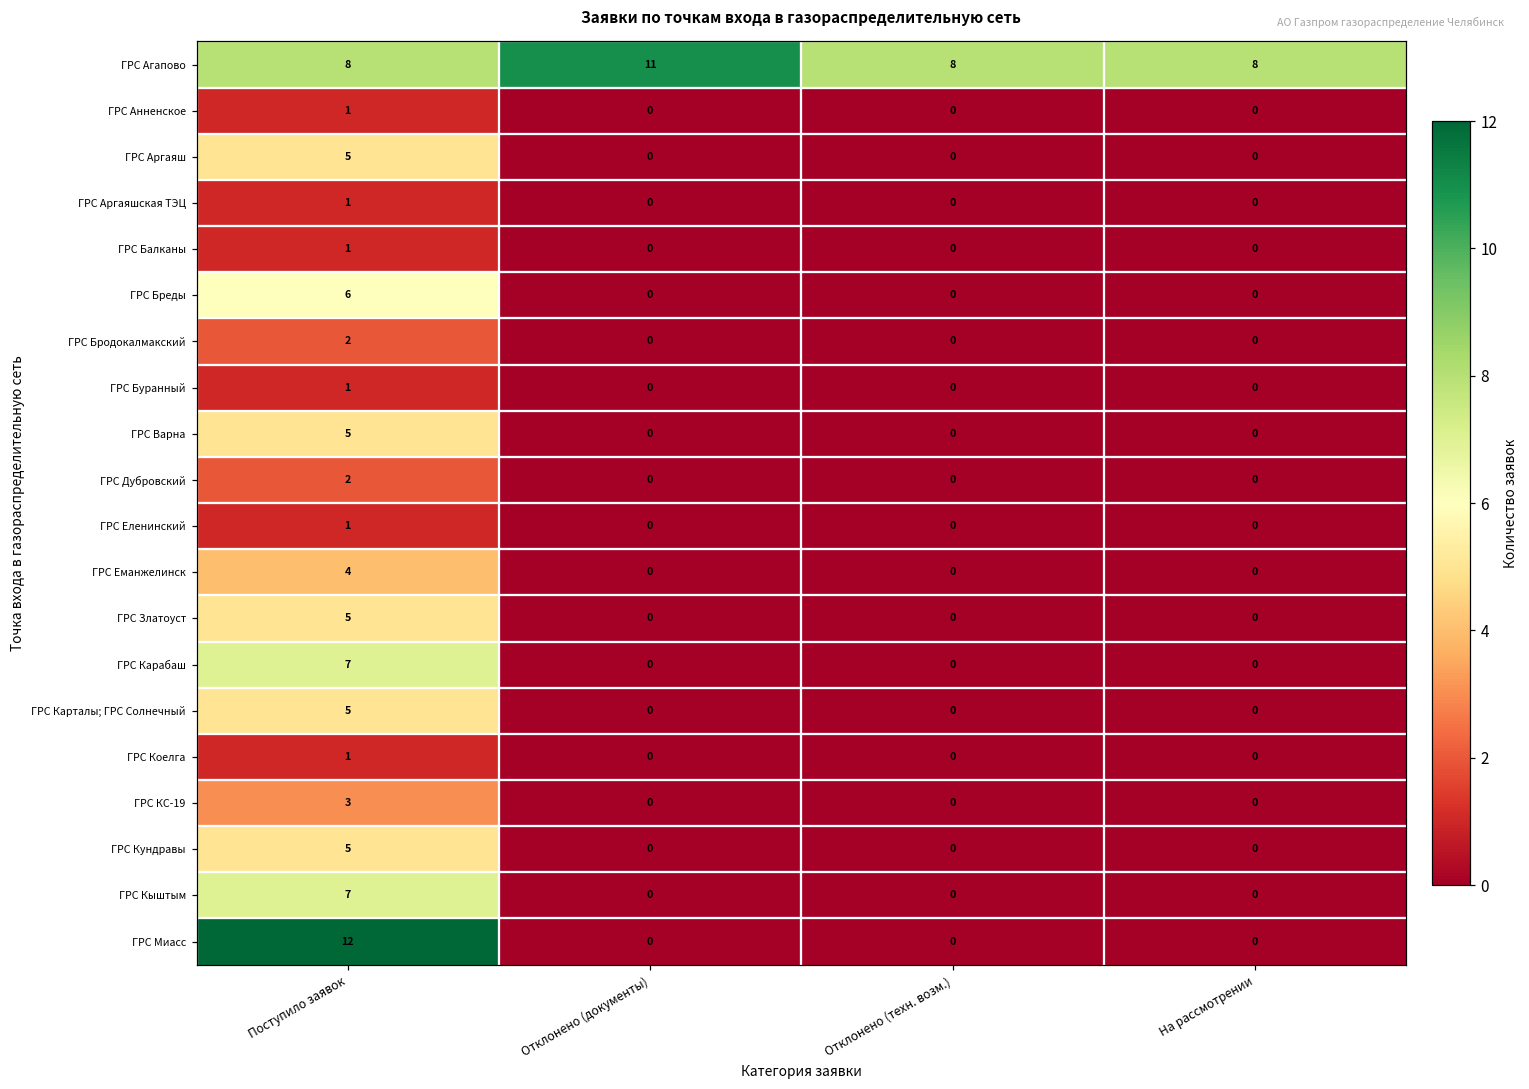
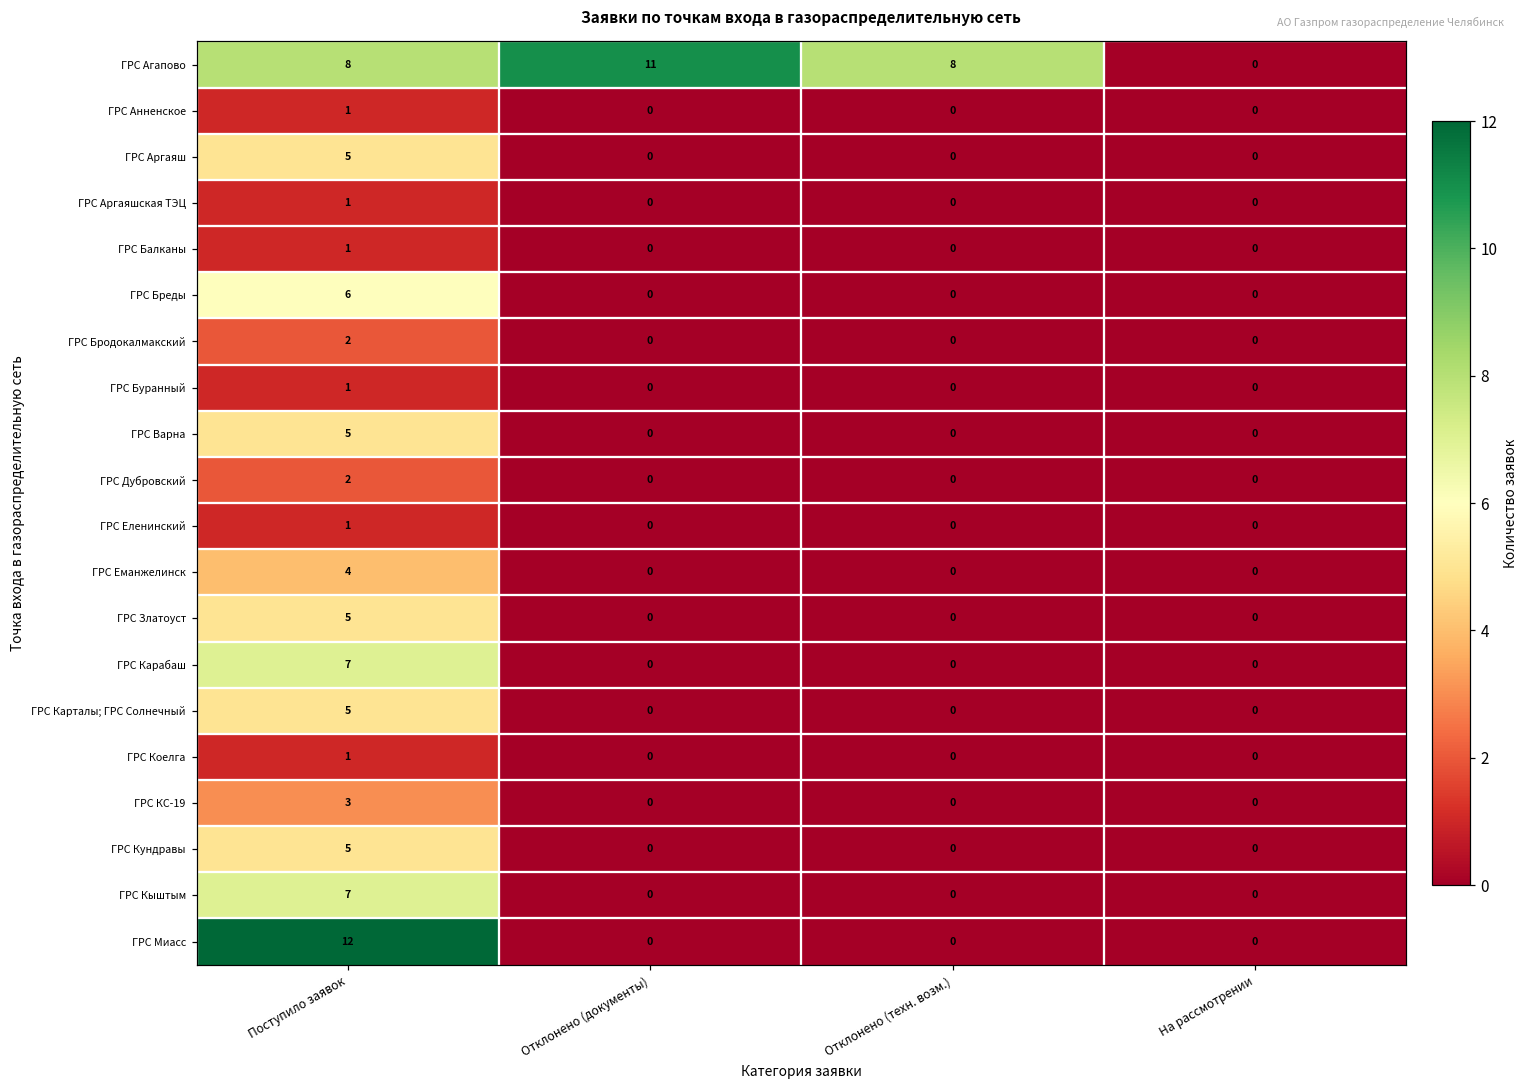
ГРС Агапово, На рассмотрении: 8 -> 0
